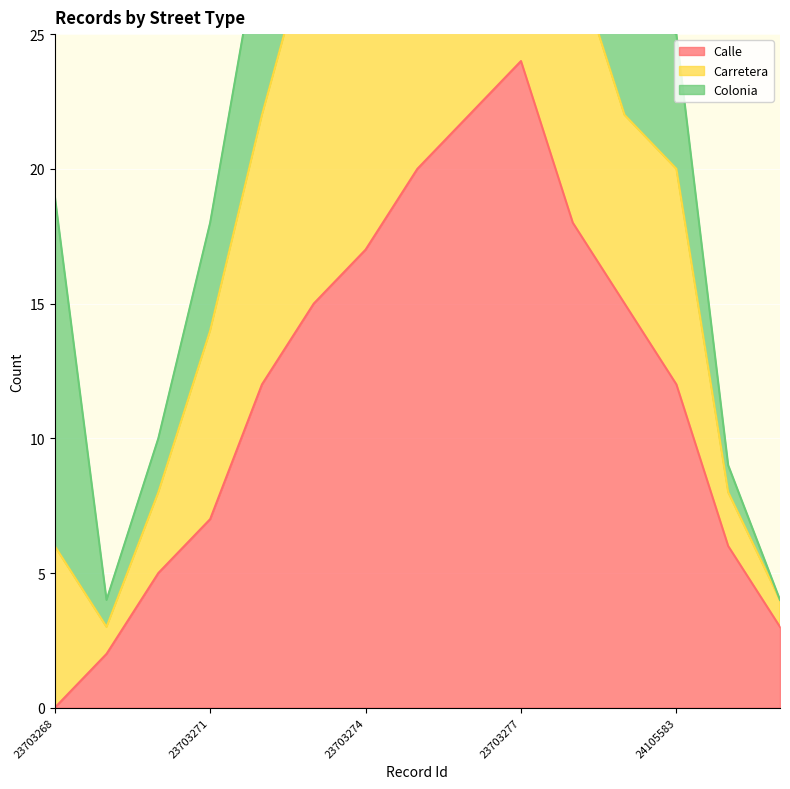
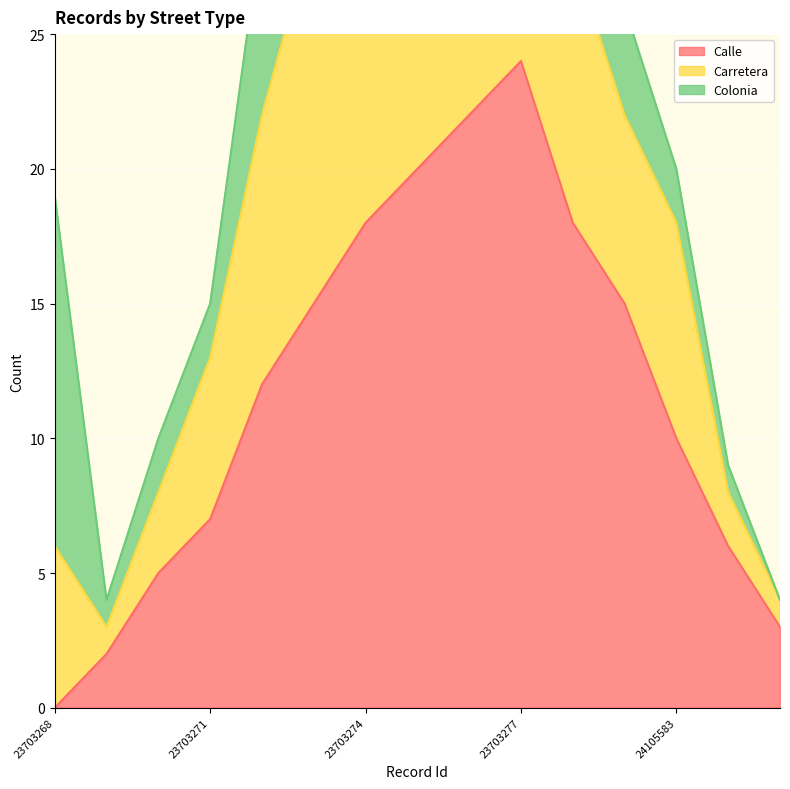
Carretera, 23703271: 7 -> 6
Colonia, 23703271: 4 -> 2
Calle, 23703274: 17 -> 18
Calle, 24105583: 12 -> 10
Colonia, 24105583: 5 -> 2
